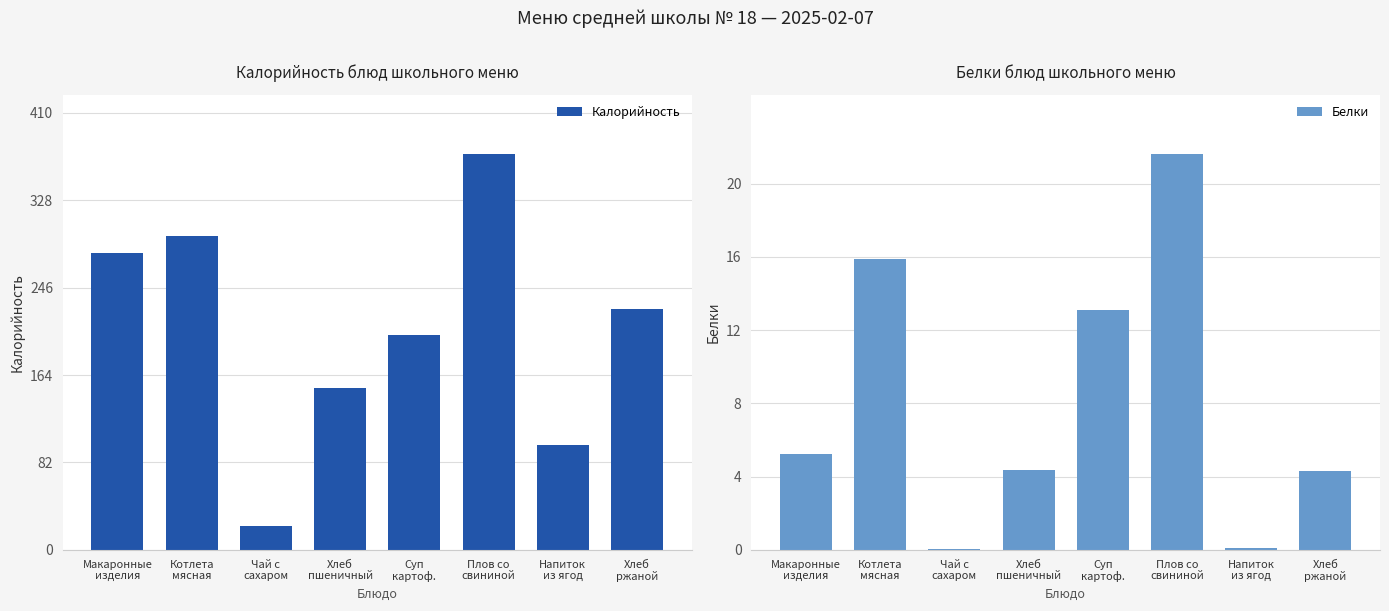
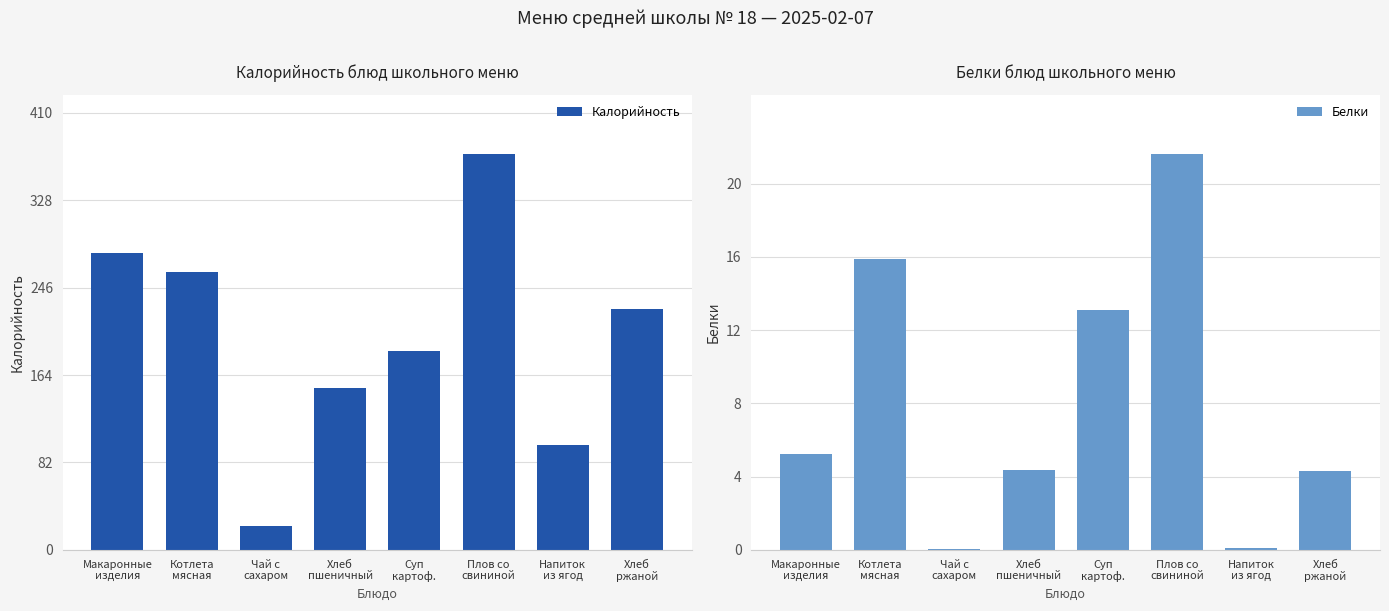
Калорийность блюд школьного меню, Котлета мясная: 294 -> 261
Калорийность блюд школьного меню, Суп картоф.: 202 -> 186
